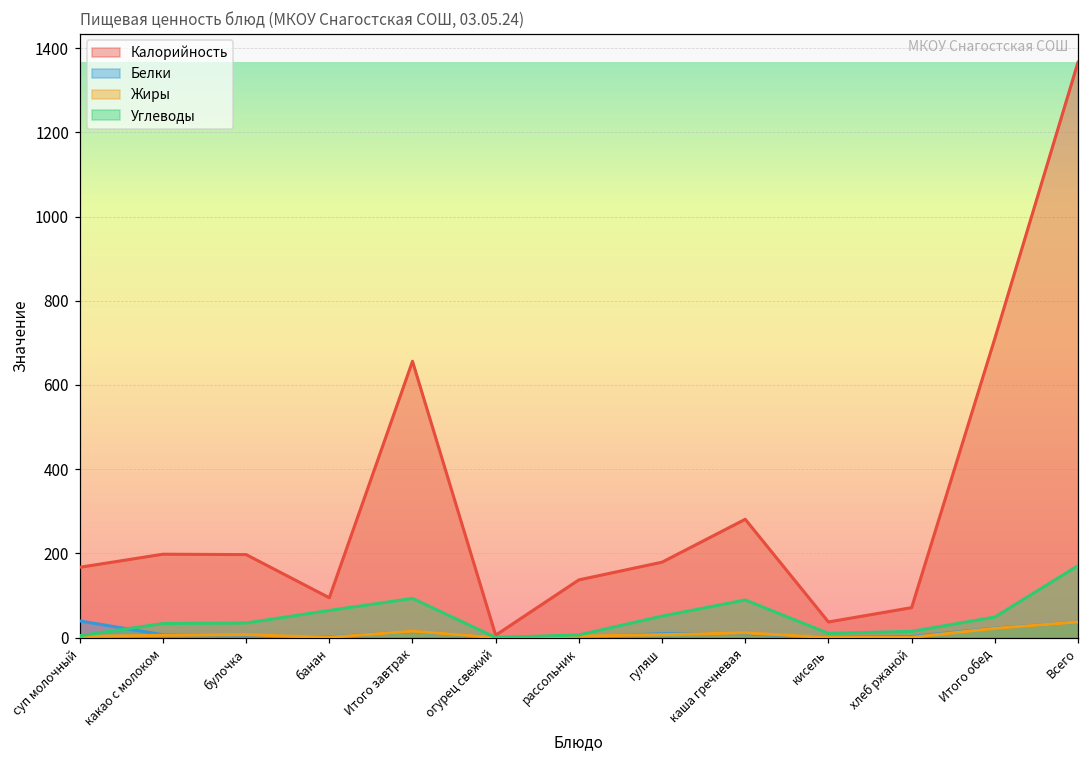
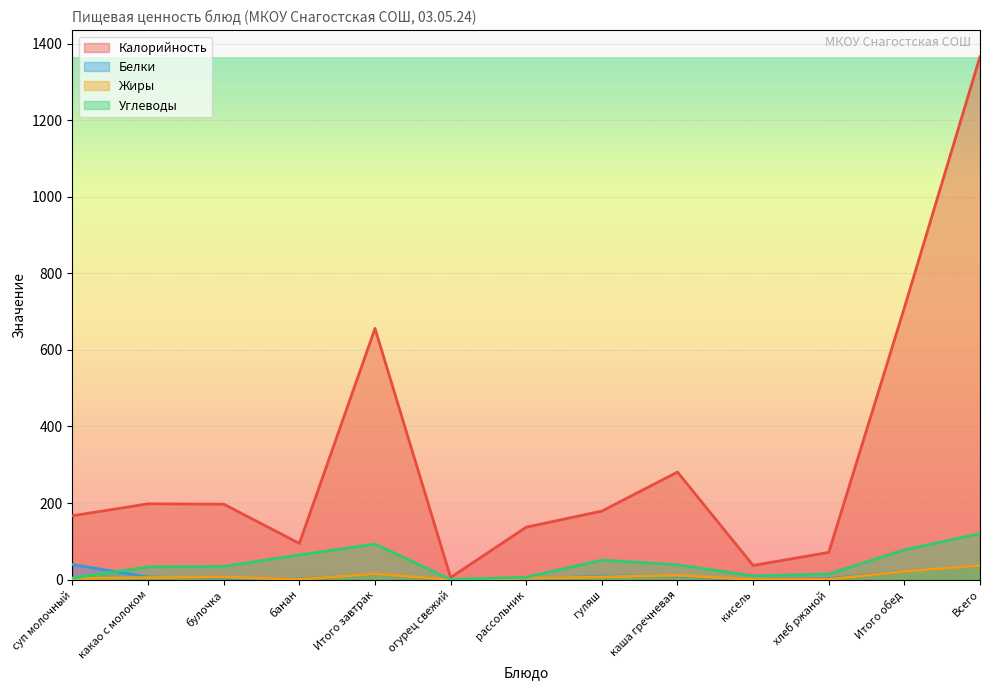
Углеводы, каша гречневая: 90 -> 40
Углеводы, Итого обед: 50 -> 80
Углеводы, Всего: 170 -> 120
